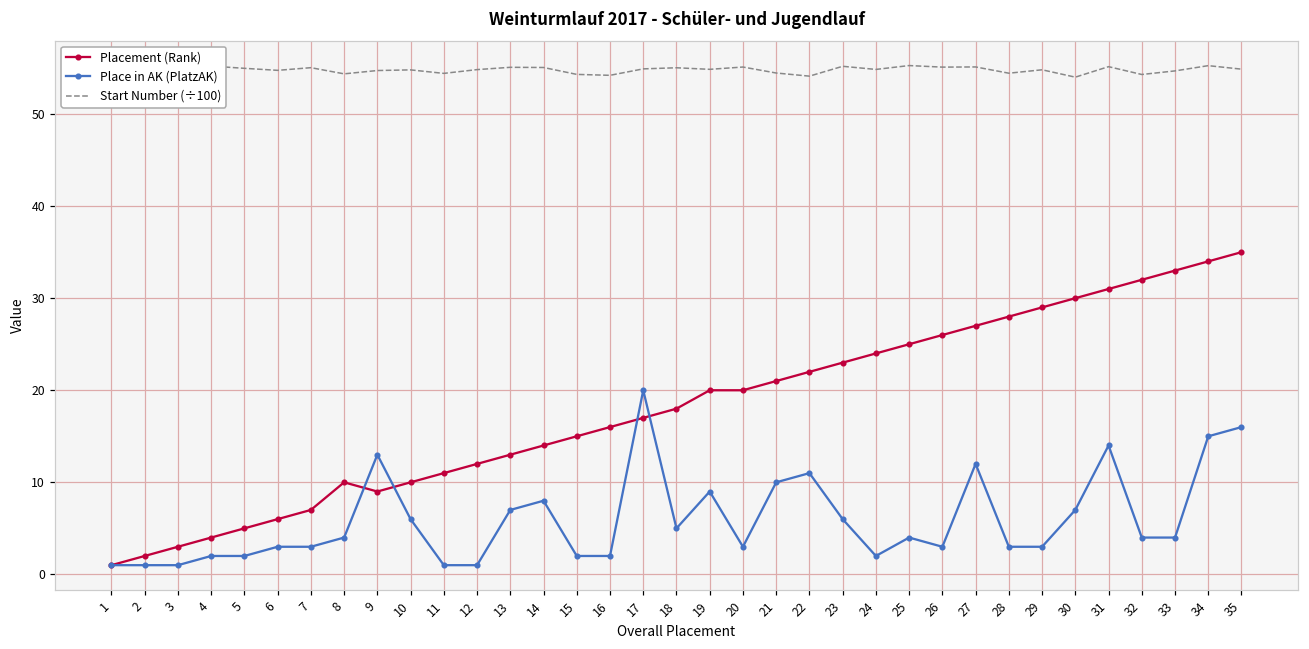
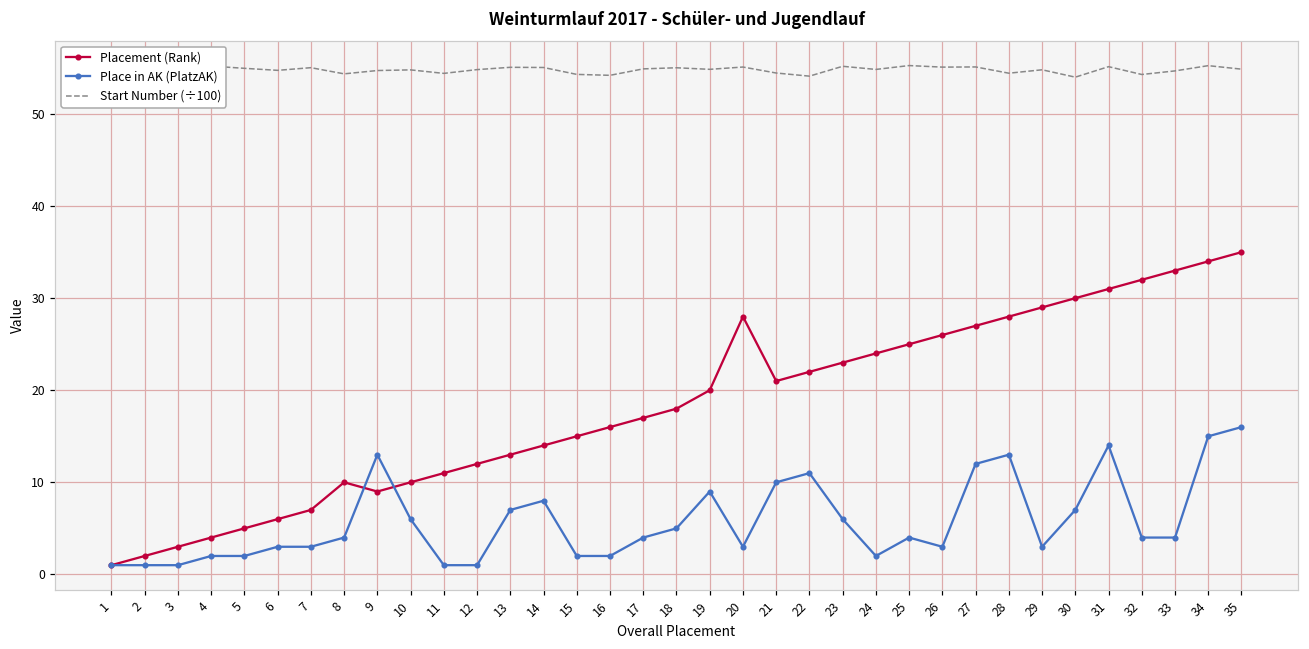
Place in AK (PlatzAK), 17: 20 -> 4
Placement (Rank), 20: 20 -> 28
Place in AK (PlatzAK), 28: 3 -> 13
